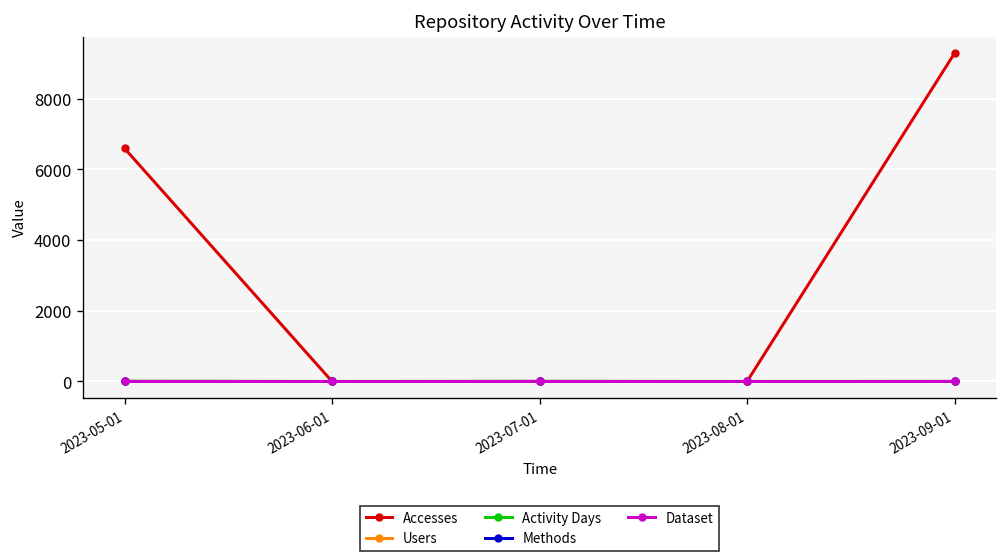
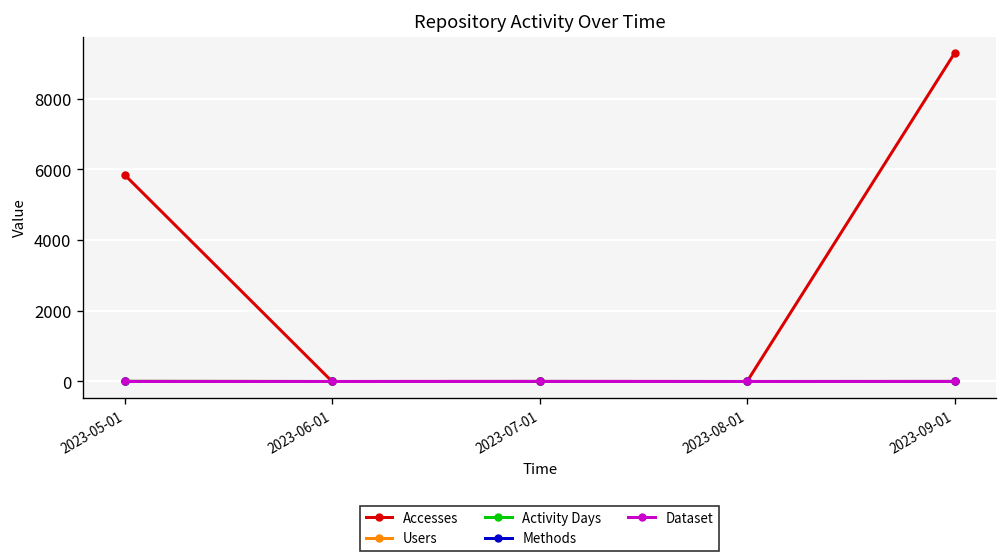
Accesses, 2023-05-01: 6600 -> 5800
